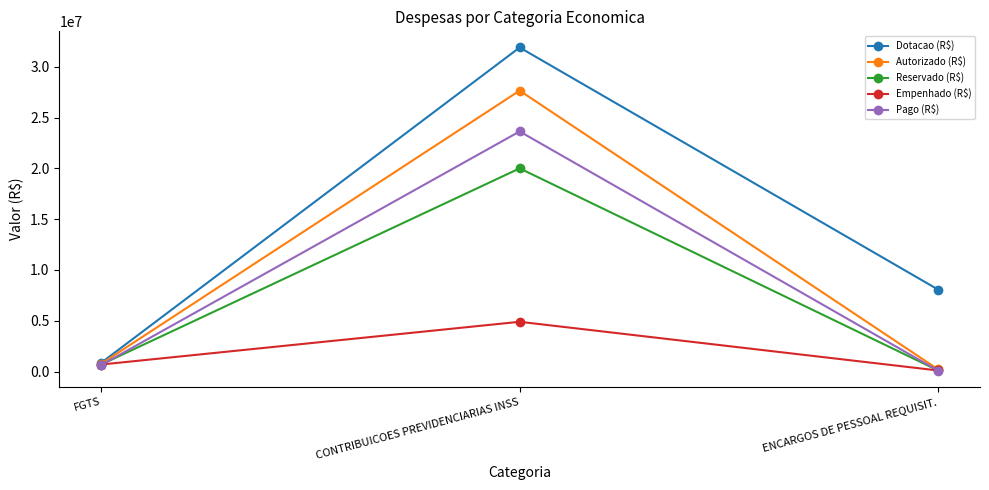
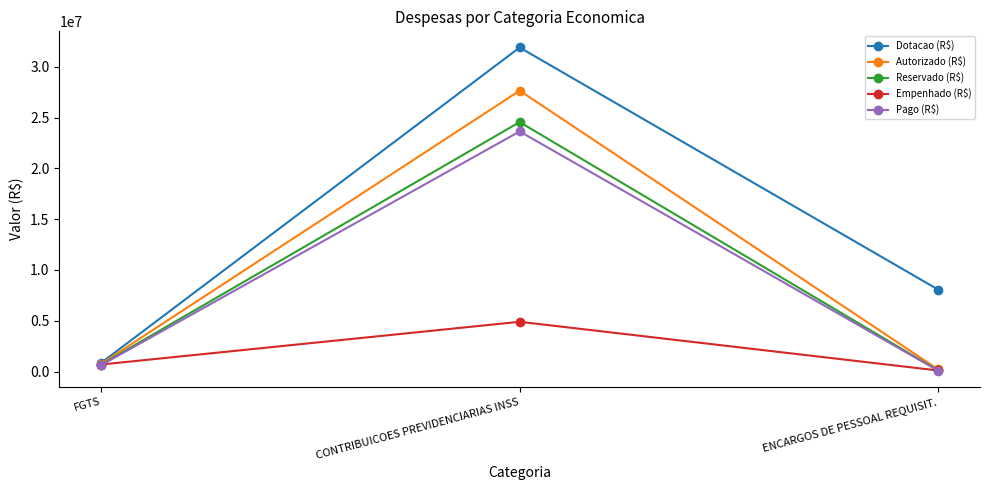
Reservado (R$), CONTRIBUICOES PREVIDENCIARIAS INSS: 20000000 -> 24600000
